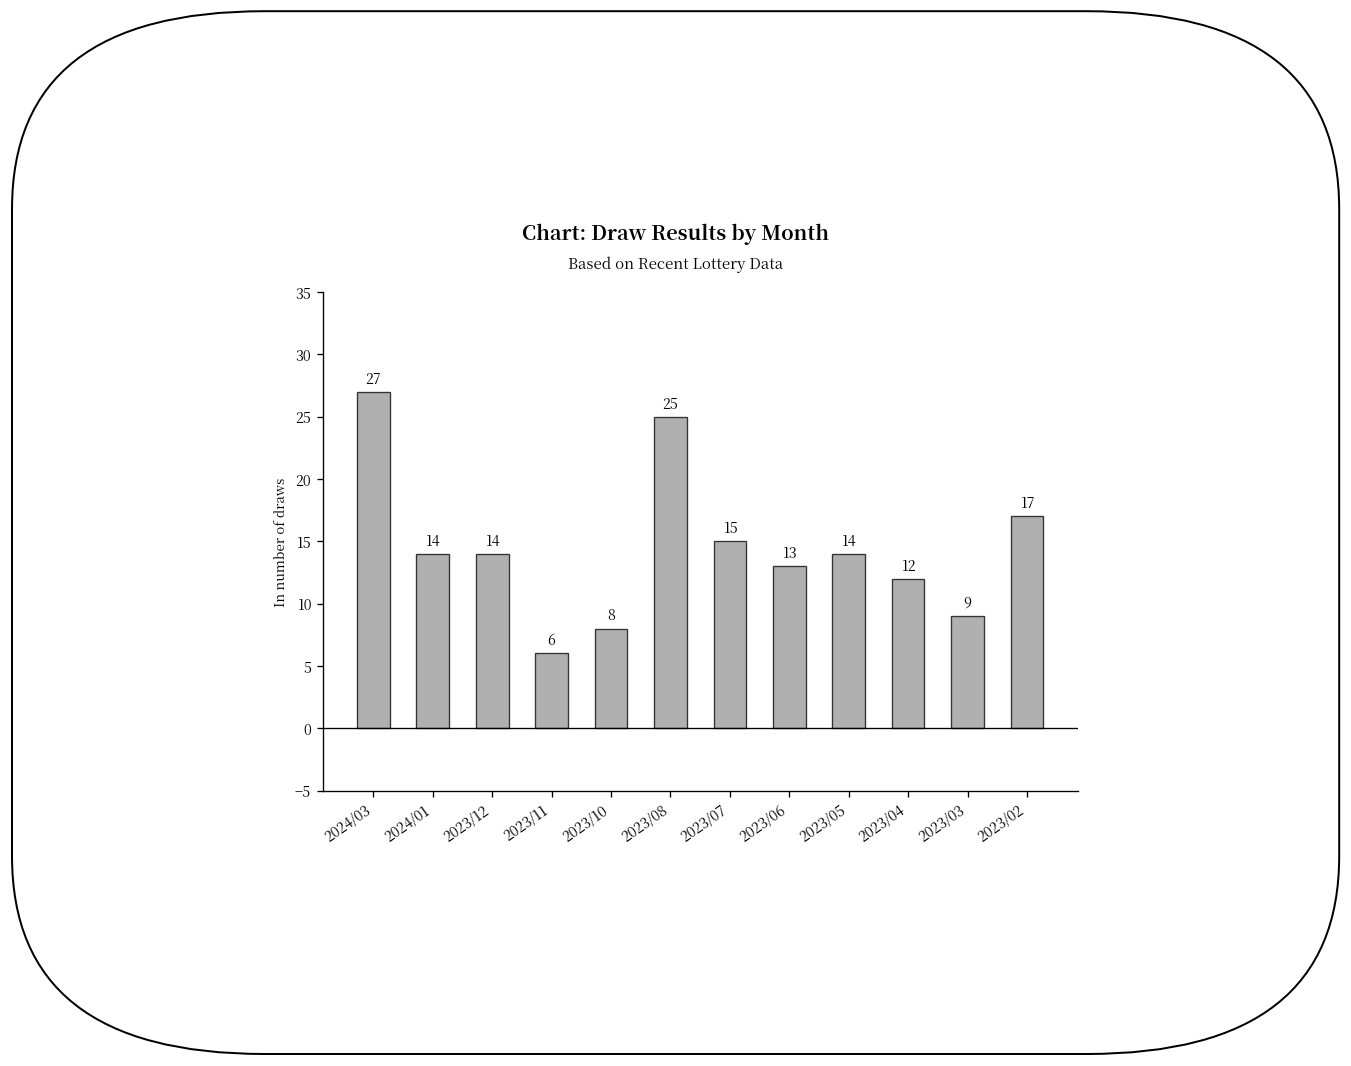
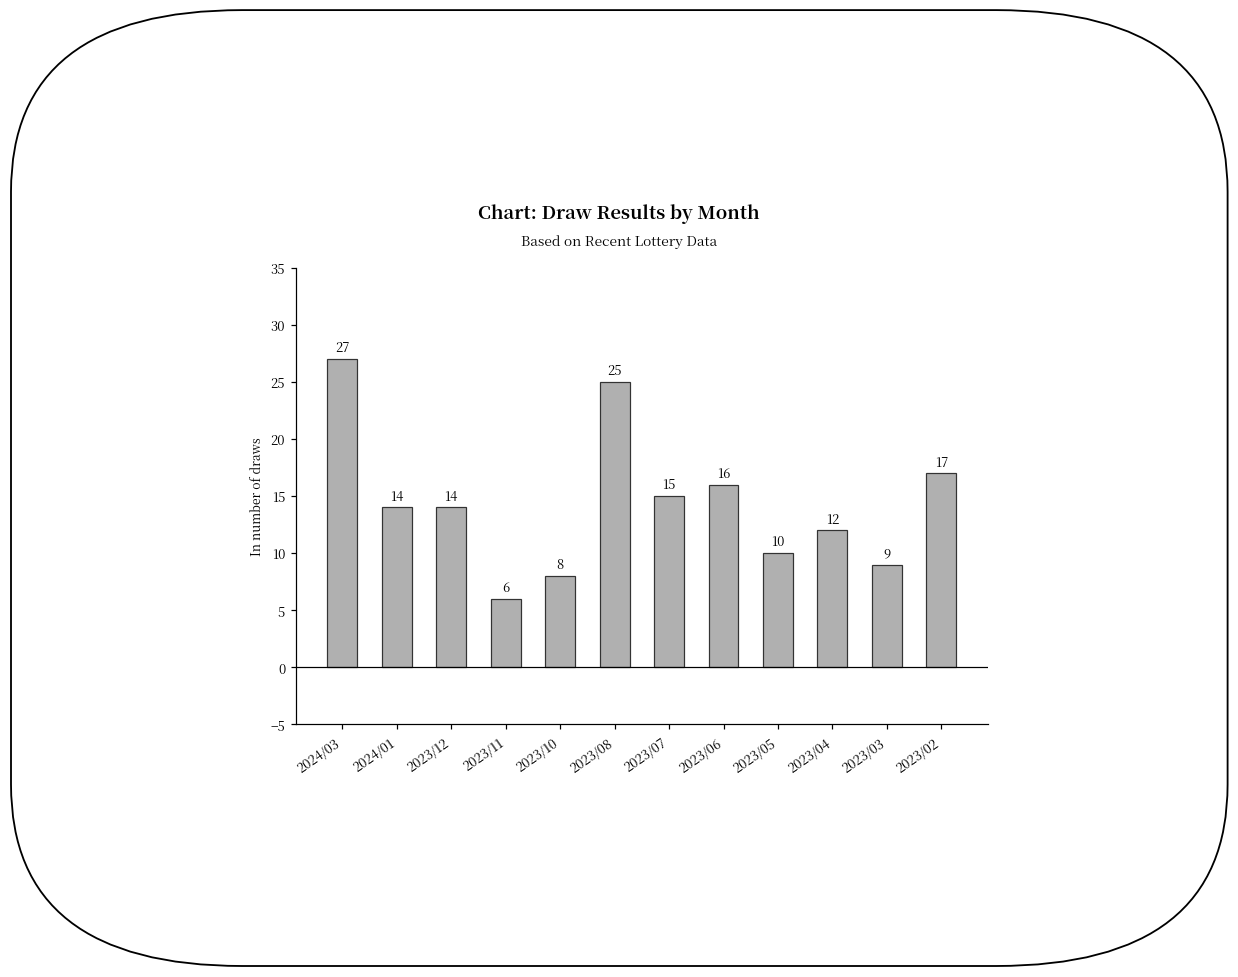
2023/06: 13 -> 16
2023/05: 14 -> 10
